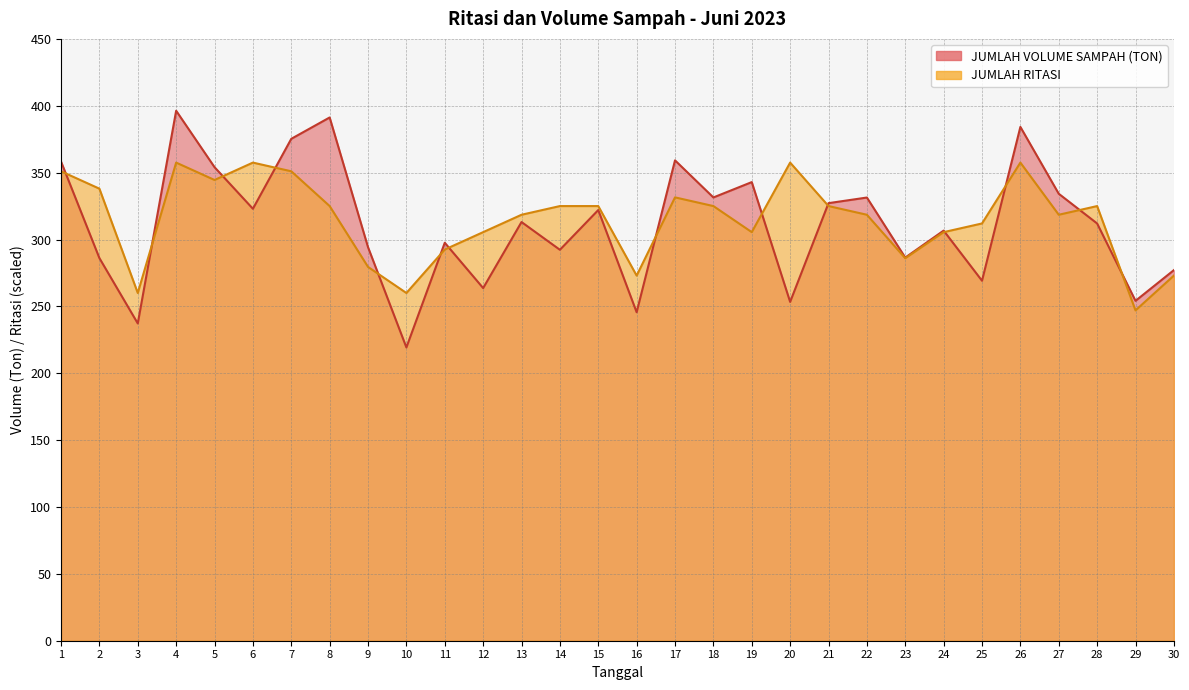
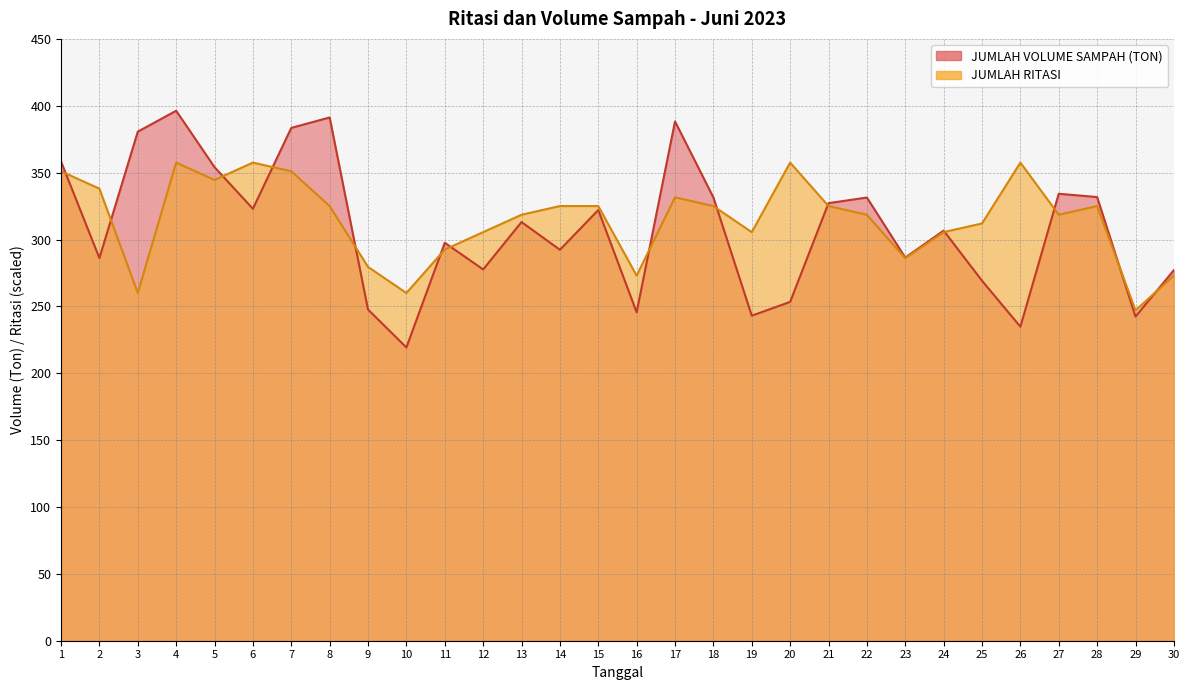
JUMLAH VOLUME SAMPAH (TON), 3: 237 -> 381
JUMLAH VOLUME SAMPAH (TON), 7: 375 -> 383
JUMLAH VOLUME SAMPAH (TON), 9: 294 -> 248
JUMLAH VOLUME SAMPAH (TON), 12: 264 -> 278
JUMLAH VOLUME SAMPAH (TON), 17: 359 -> 388
JUMLAH VOLUME SAMPAH (TON), 19: 343 -> 243
JUMLAH VOLUME SAMPAH (TON), 26: 384 -> 235
JUMLAH VOLUME SAMPAH (TON), 28: 312 -> 332
JUMLAH VOLUME SAMPAH (TON), 29: 254 -> 242
